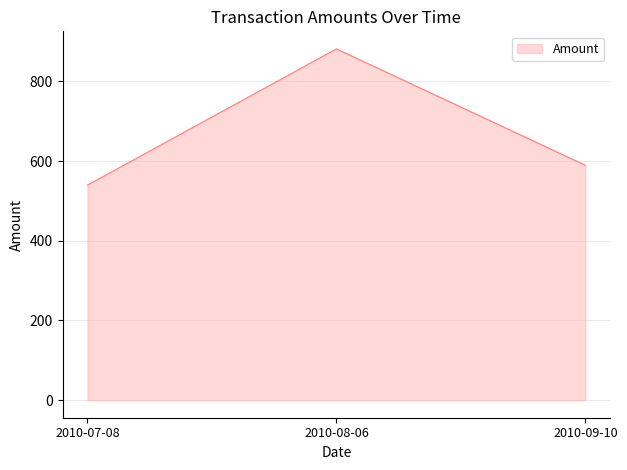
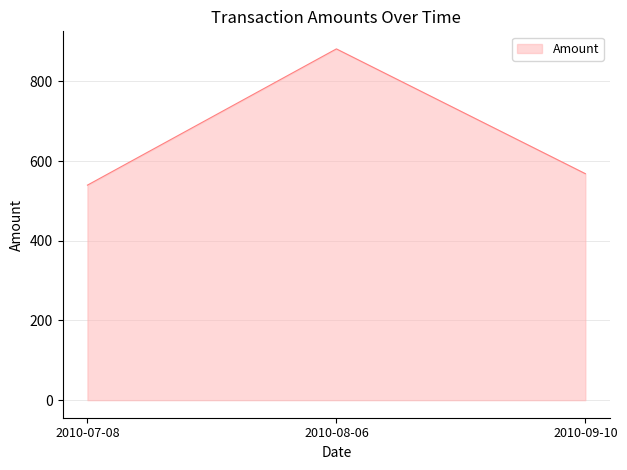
2010-09-10: 590 -> 570
